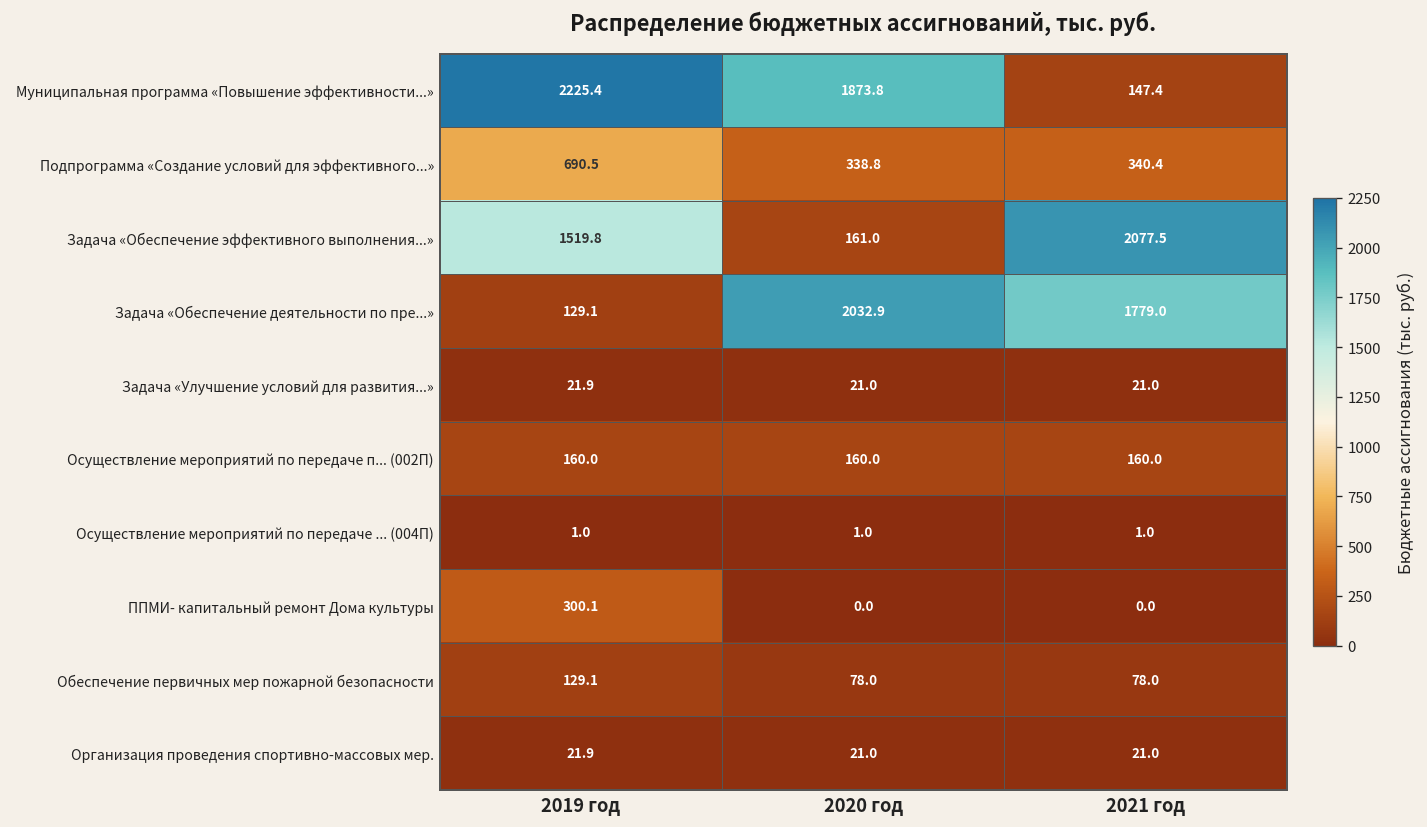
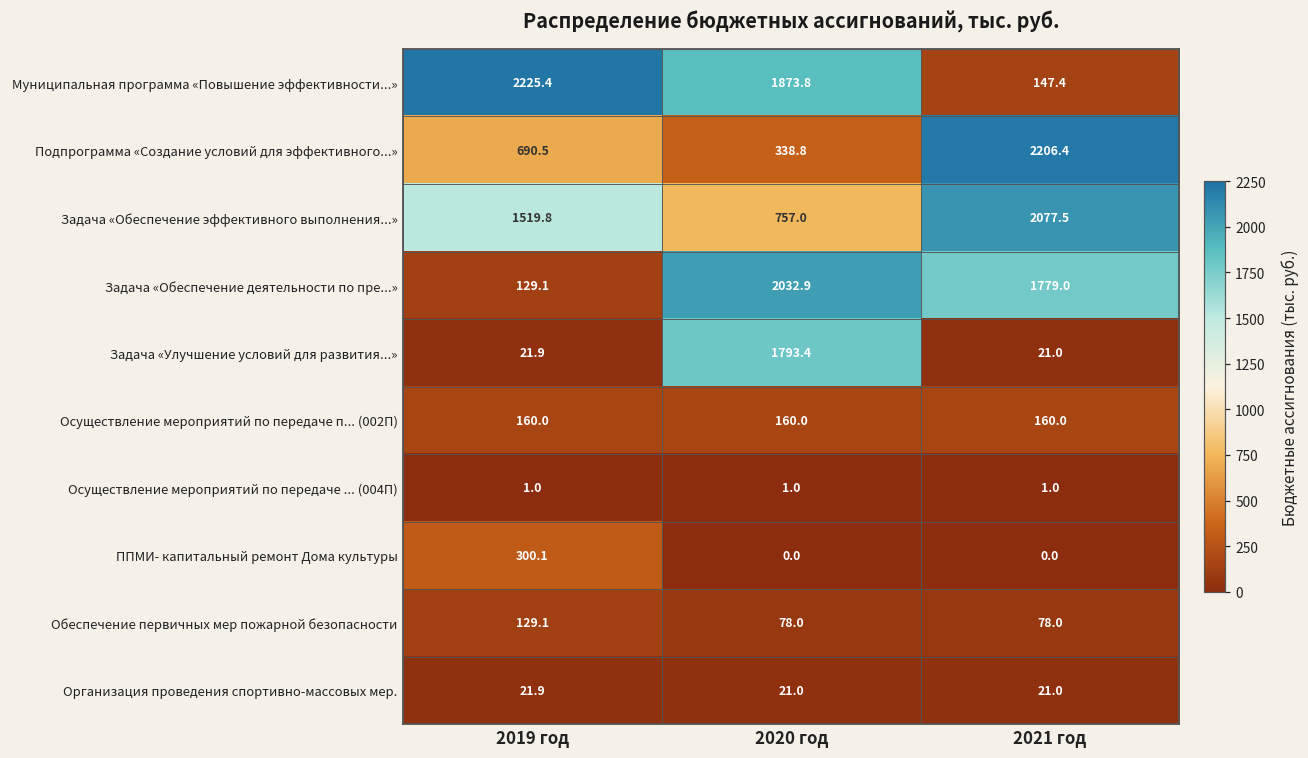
Подпрограмма «Создание условий для эффективного...», 2021 год: 340.4 -> 2206.4
Задача «Обеспечение эффективного выполнения...», 2020 год: 161.0 -> 757.0
Задача «Улучшение условий для развития...», 2020 год: 21.0 -> 1793.4
